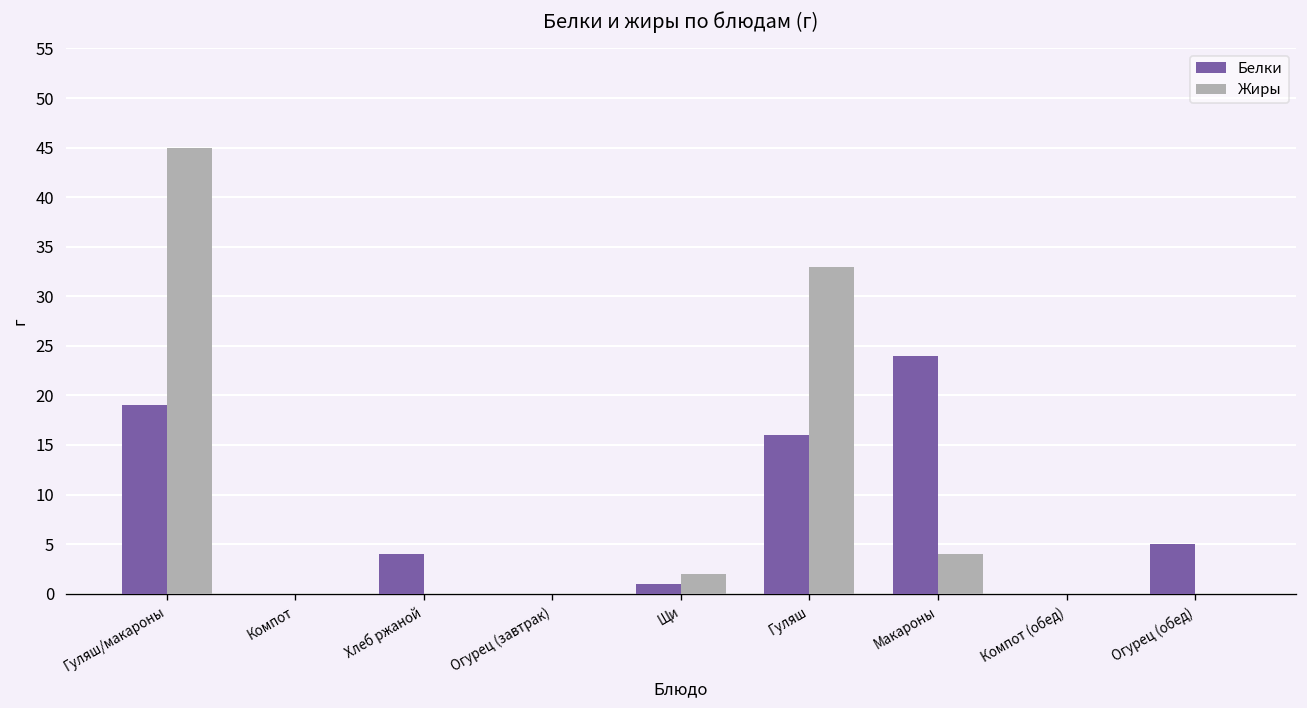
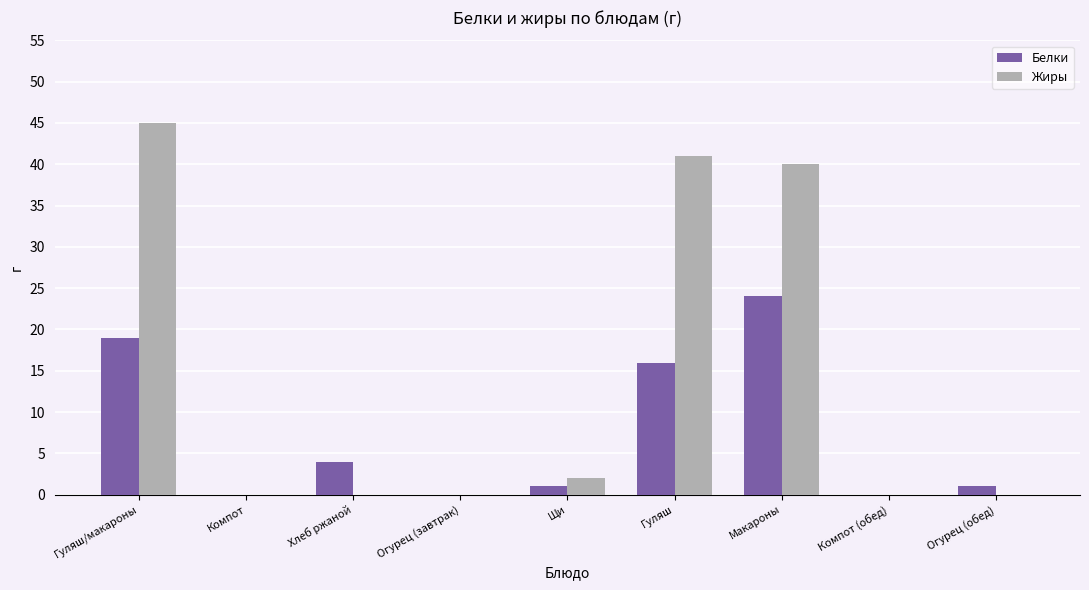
Жиры, Гуляш: 33 -> 41
Жиры, Макароны: 4 -> 40
Белки, Огурец (обед): 5 -> 1
